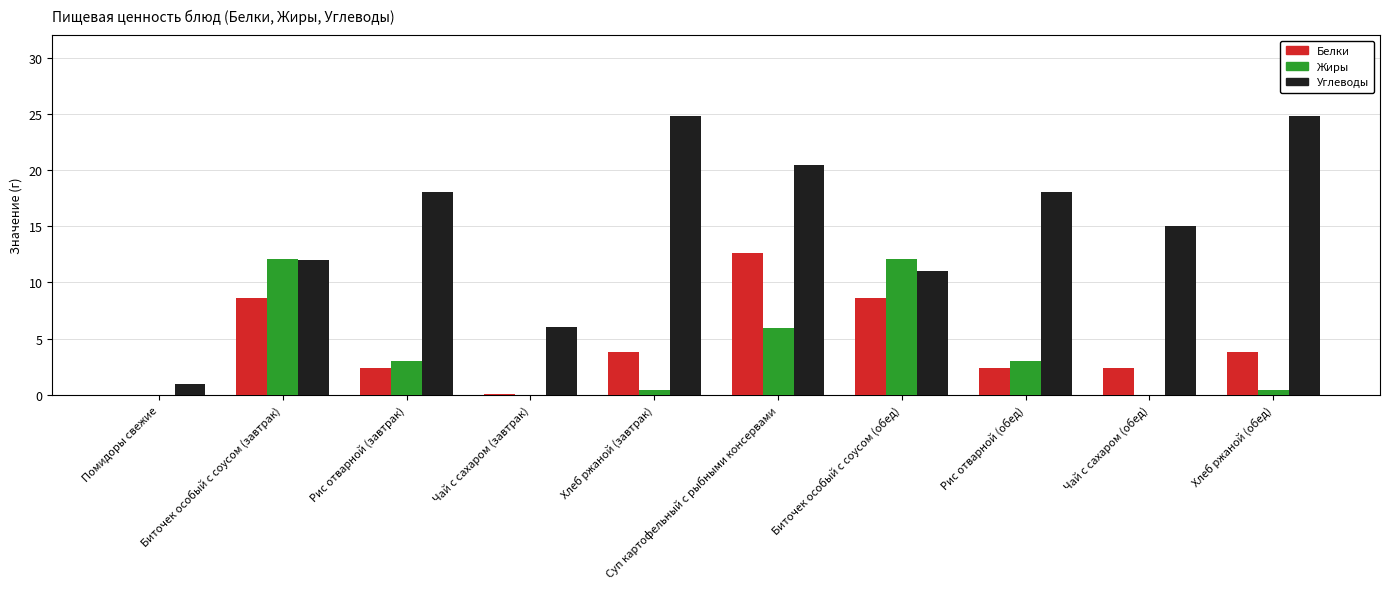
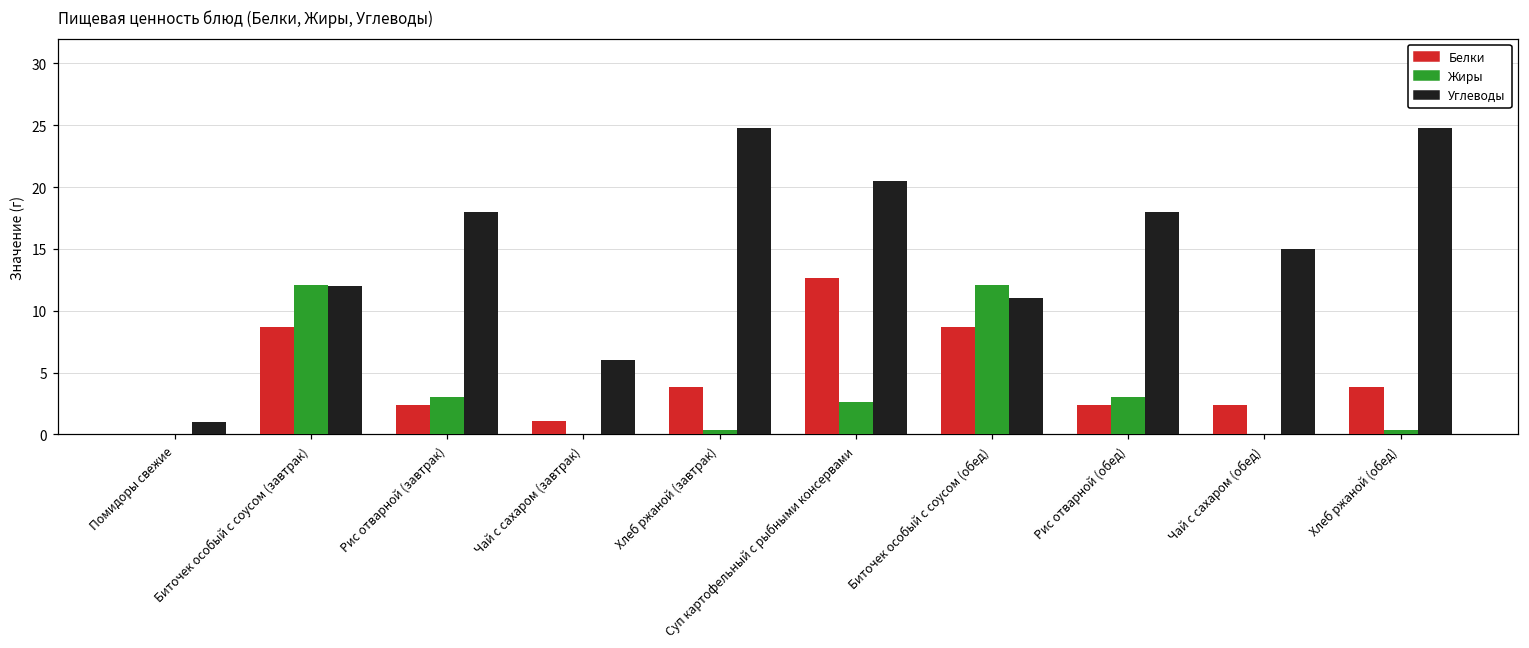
Белки, Чай с сахаром (завтрак): 0.1 -> 1.1
Жиры, Суп картофельный с рыбными консервами: 5.9 -> 2.6
